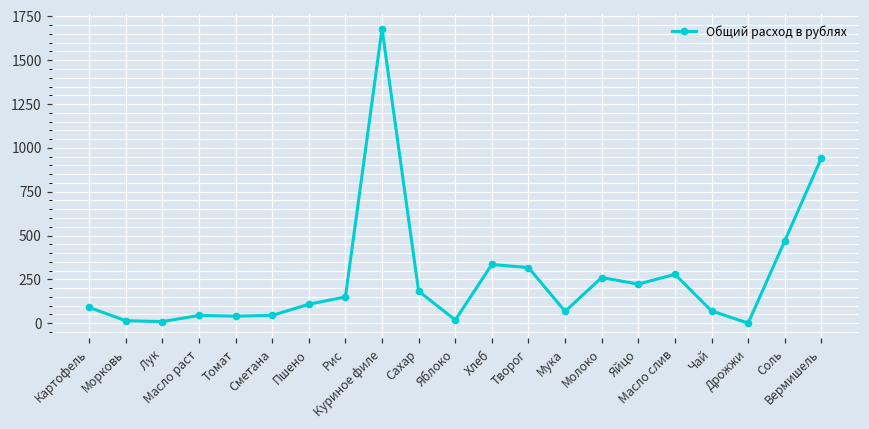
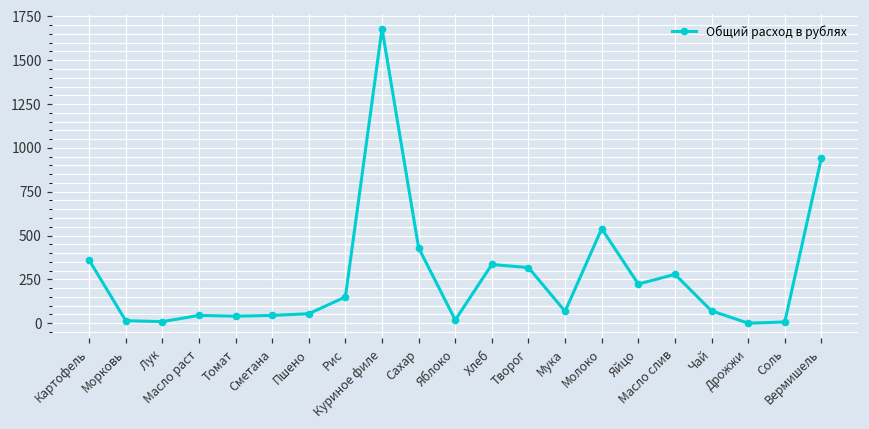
Картофель: 90 -> 360
Пшено: 110 -> 50
Сахар: 180 -> 430
Молоко: 260 -> 540
Соль: 470 -> 10
